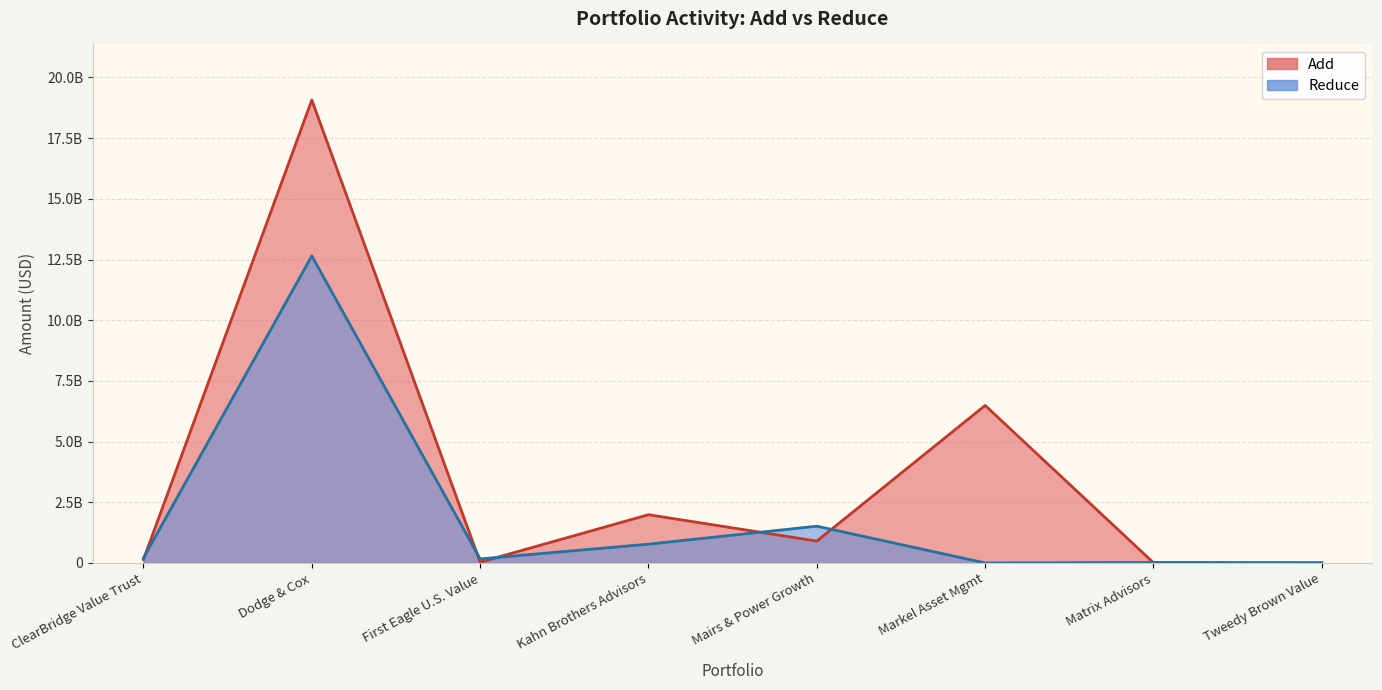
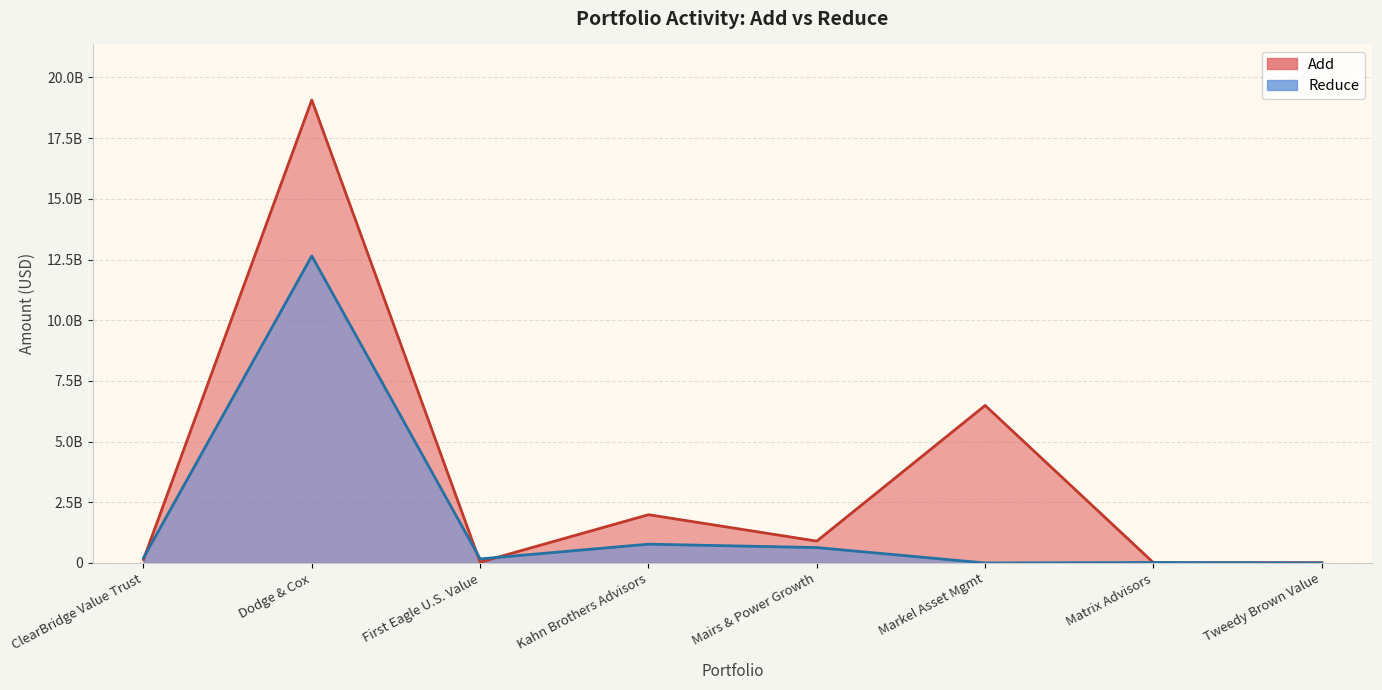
Reduce, Mairs & Power Growth: 1500000000 -> 600000000
